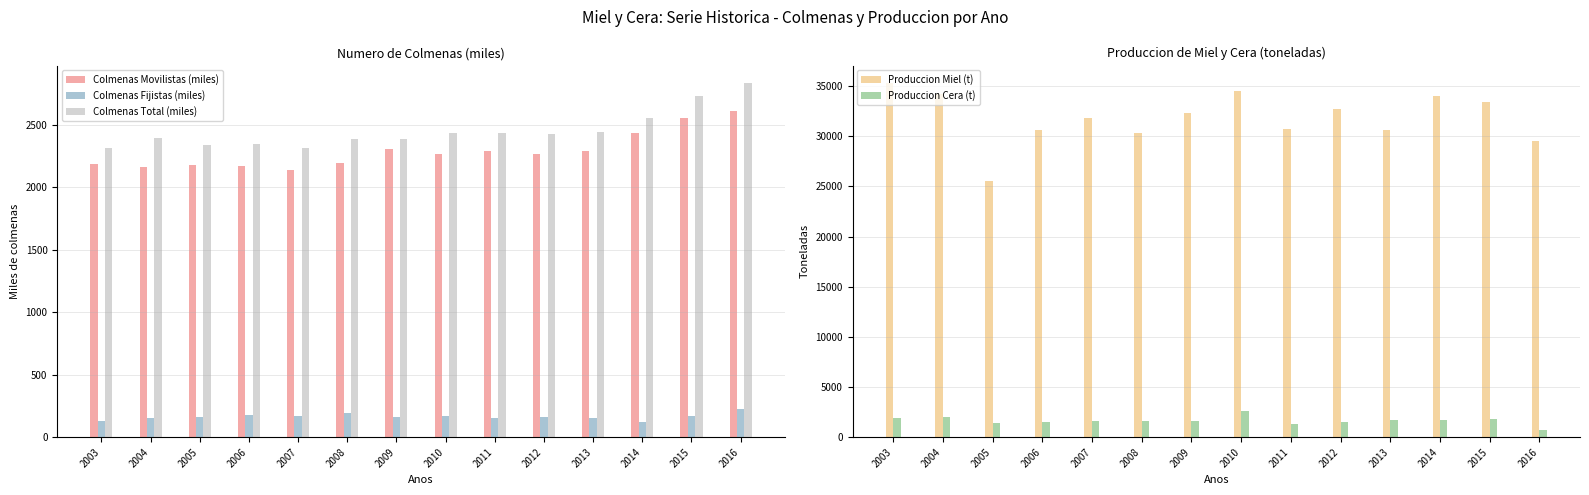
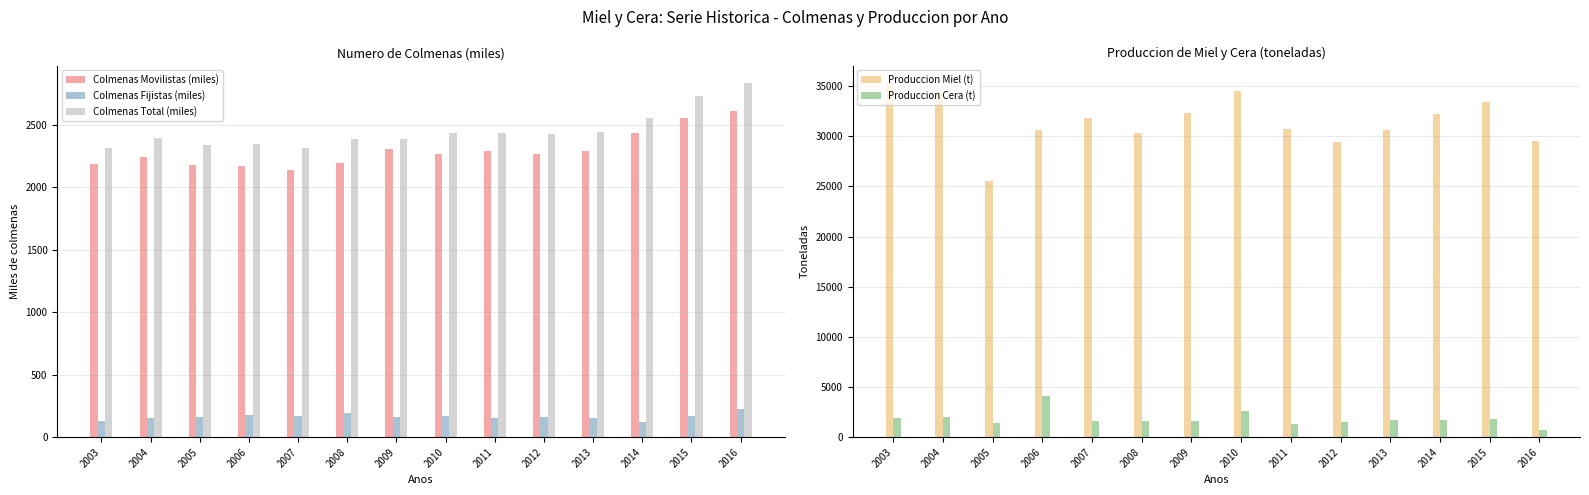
Numero de Colmenas (miles), Colmenas Movilistas (miles), 2004: 2170 -> 2250
Produccion de Miel y Cera (toneladas), Produccion Cera (t), 2006: 1500 -> 4100
Produccion de Miel y Cera (toneladas), Produccion Miel (t), 2012: 32700 -> 29400
Produccion de Miel y Cera (toneladas), Produccion Miel (t), 2014: 34000 -> 32200
